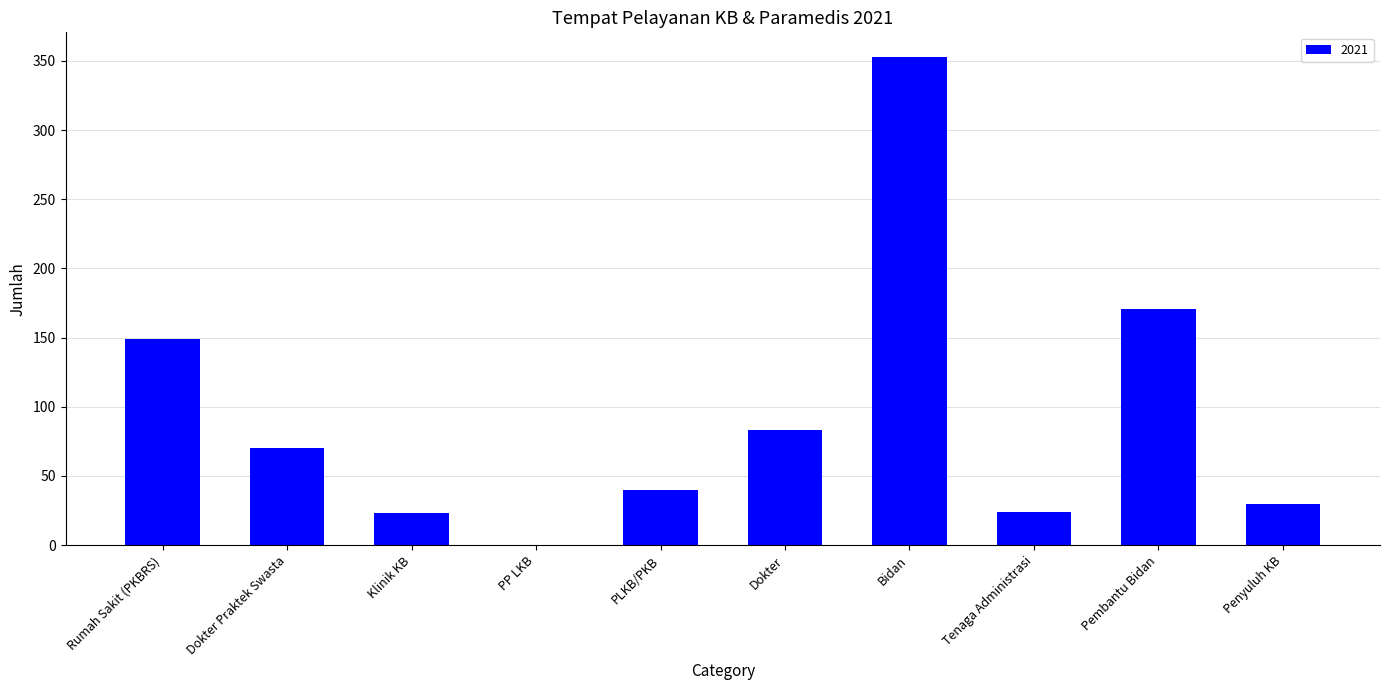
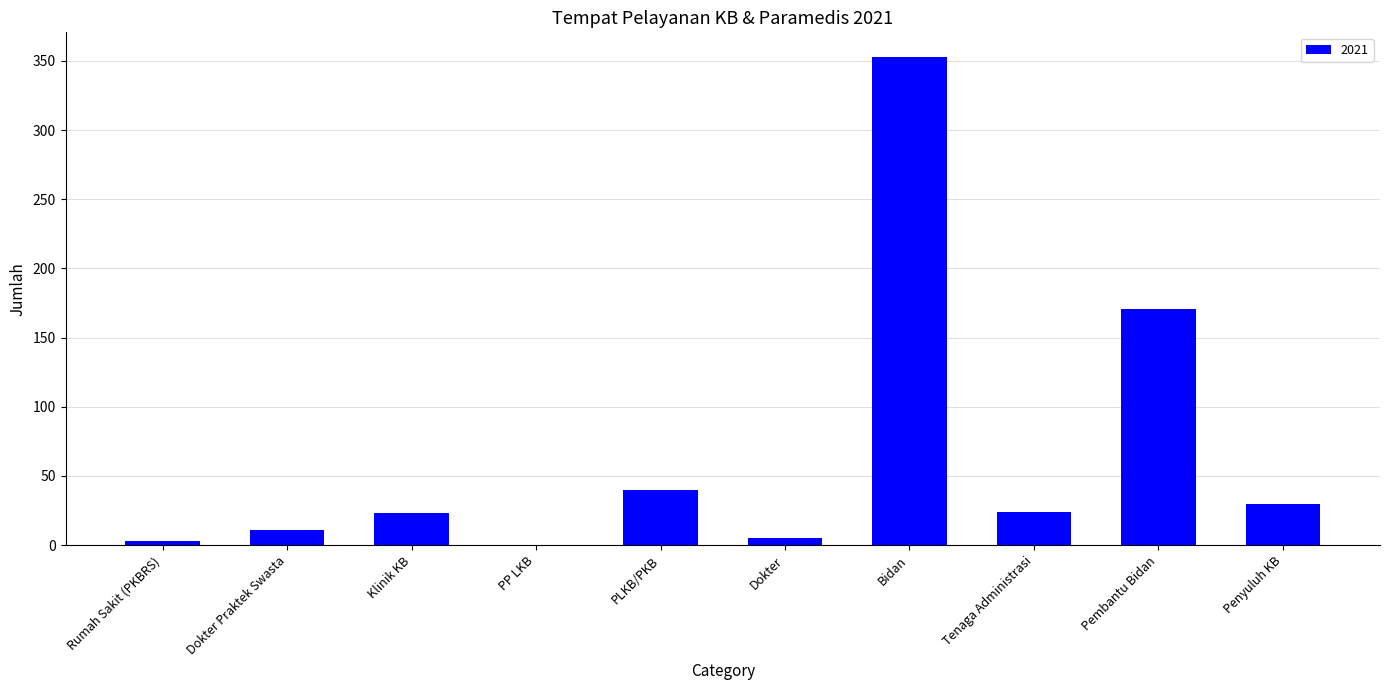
Rumah Sakit (PKBRS): 149 -> 3
Dokter Praktek Swasta: 70 -> 11
Dokter: 83 -> 5
